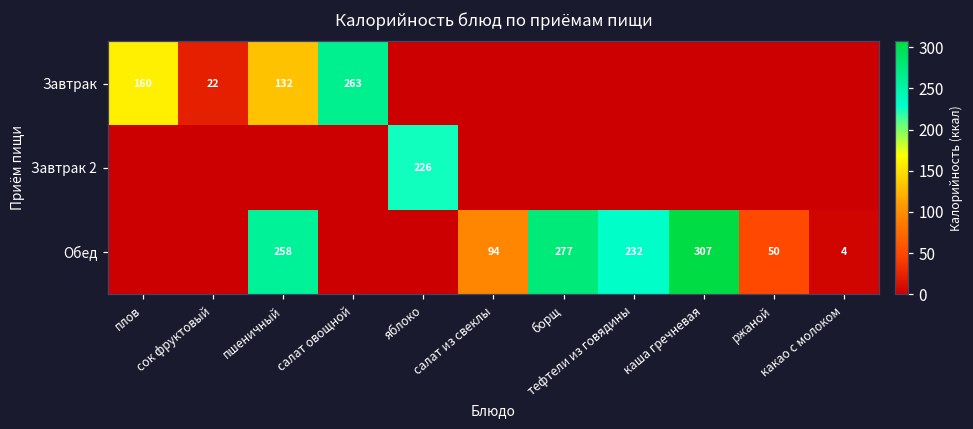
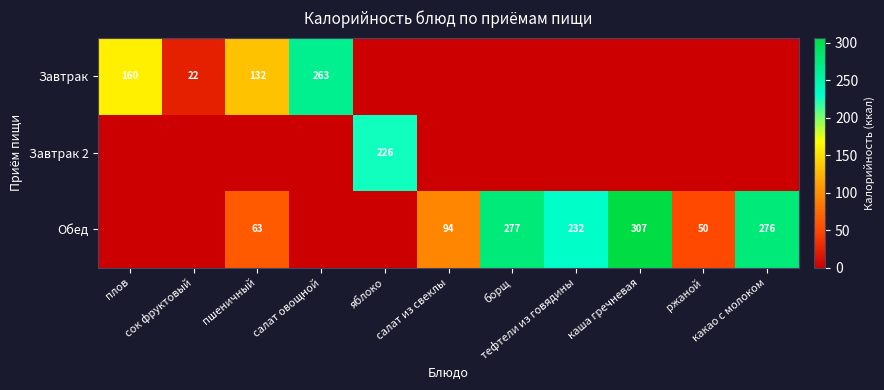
Обед, пшеничный: 258 -> 63
Обед, какао с молоком: 4 -> 276
